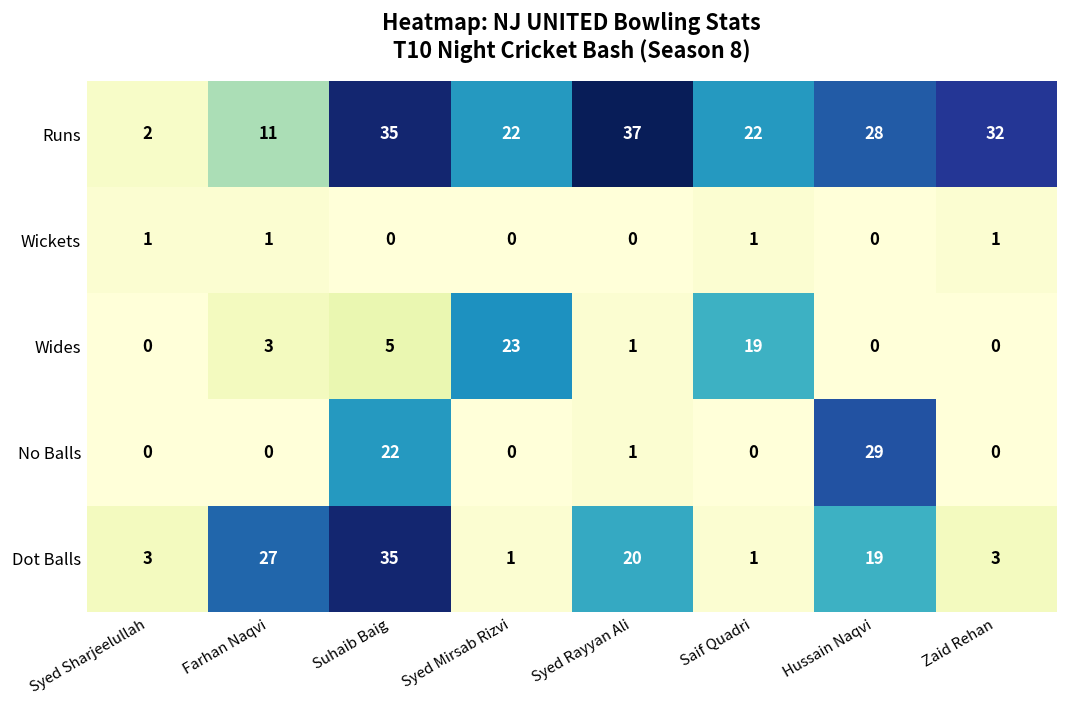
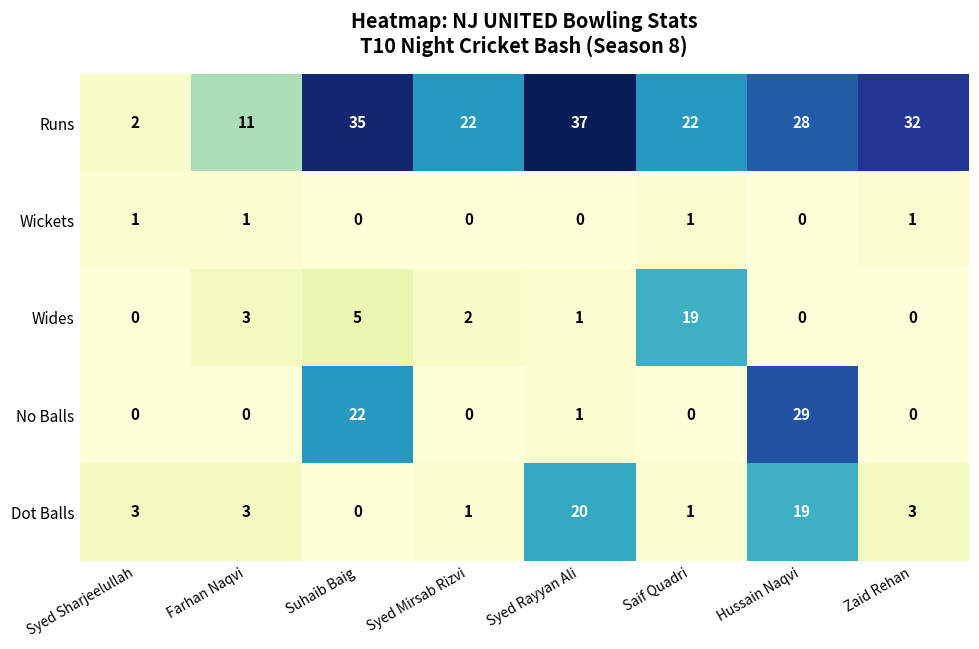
Wides, Syed Mirsab Rizvi: 23 -> 2
Dot Balls, Farhan Naqvi: 27 -> 3
Dot Balls, Suhaib Baig: 35 -> 0
